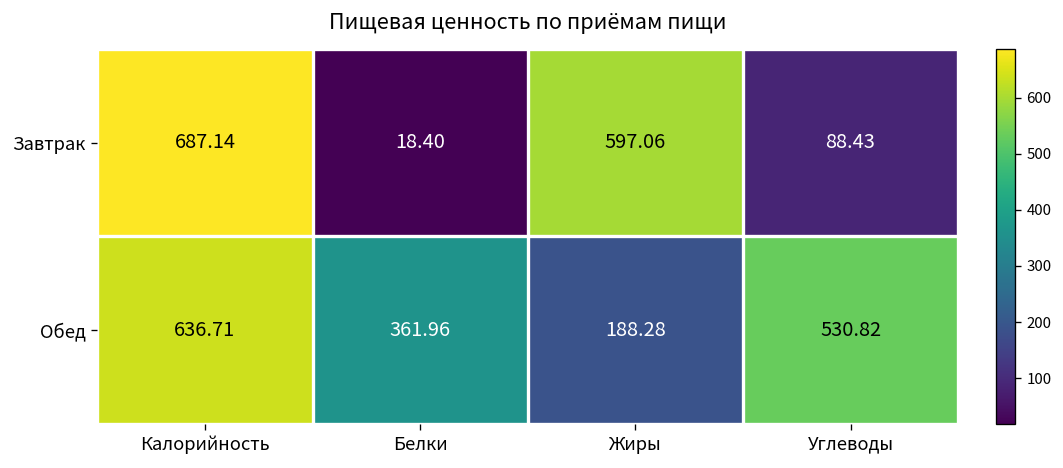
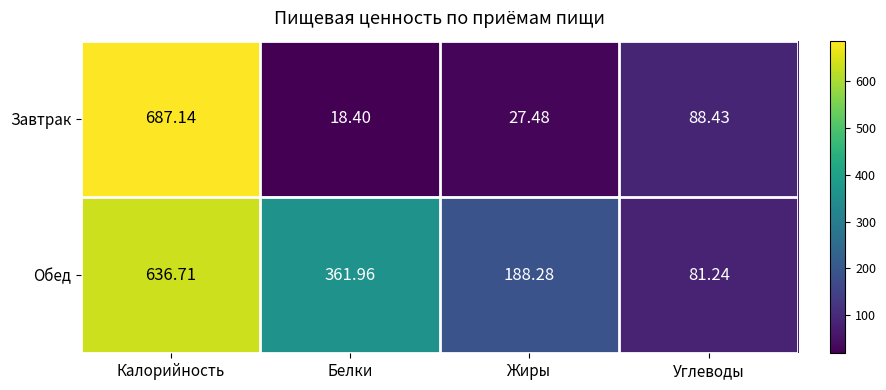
Завтрак, Жиры: 597.06 -> 27.48
Обед, Углеводы: 530.82 -> 81.24
